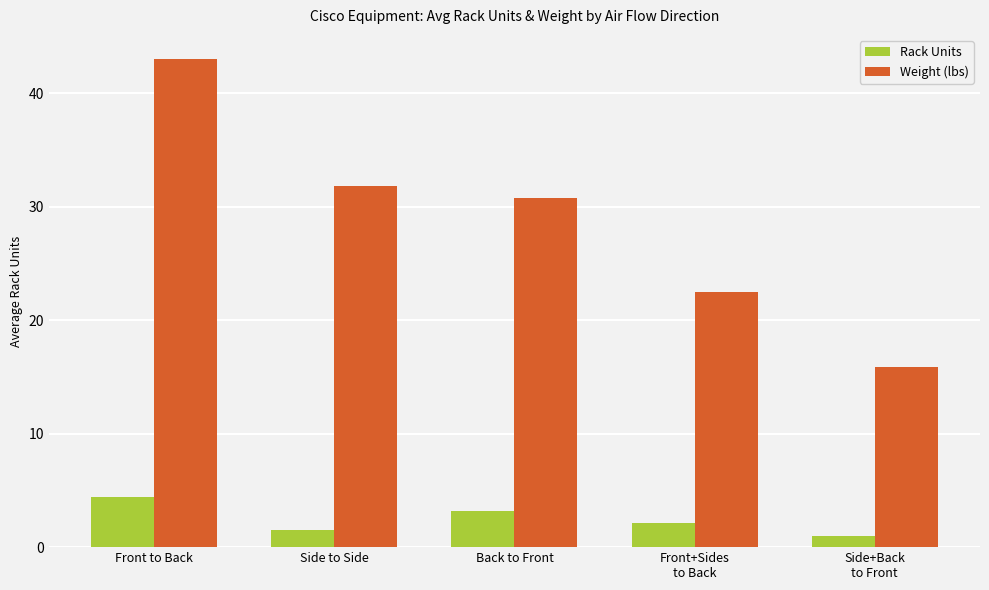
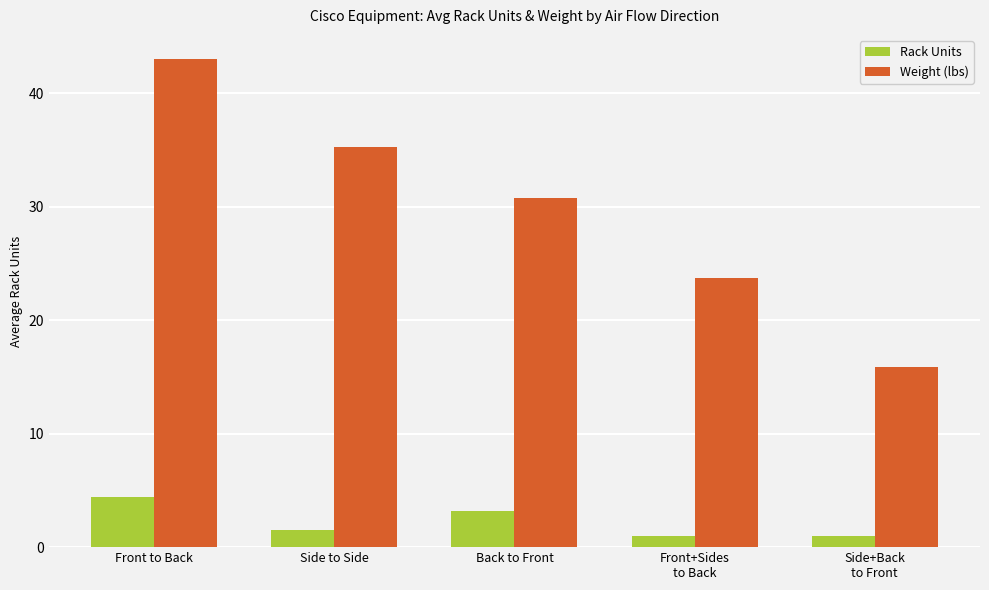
Weight (lbs), Side to Side: 31.9 -> 35.3
Rack Units, Front+Sides to Back: 2.1 -> 1.0
Weight (lbs), Front+Sides to Back: 22.5 -> 23.7
